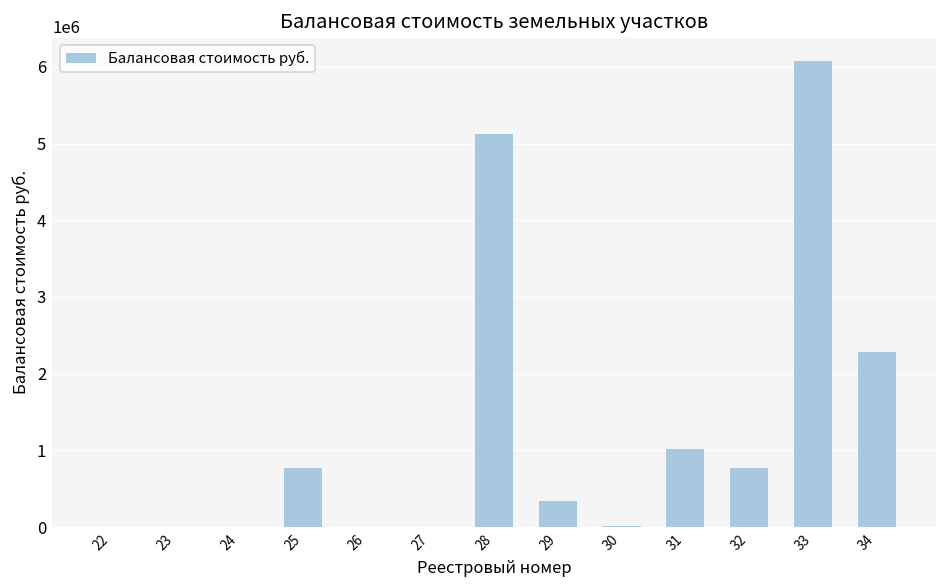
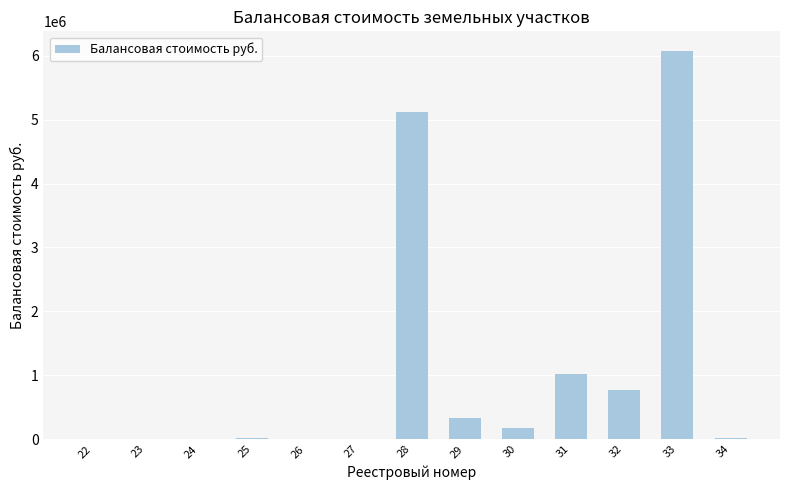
25: 800000 -> 0
30: 0 -> 200000
34: 2300000 -> 0
